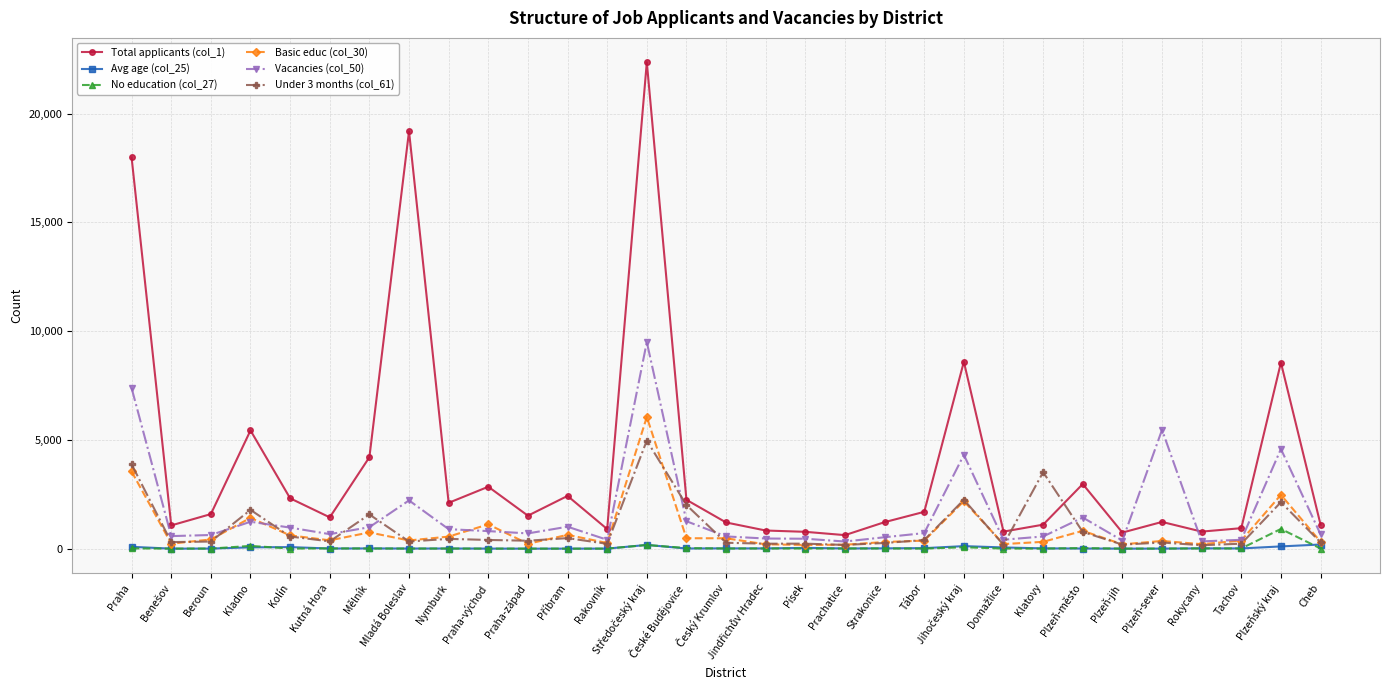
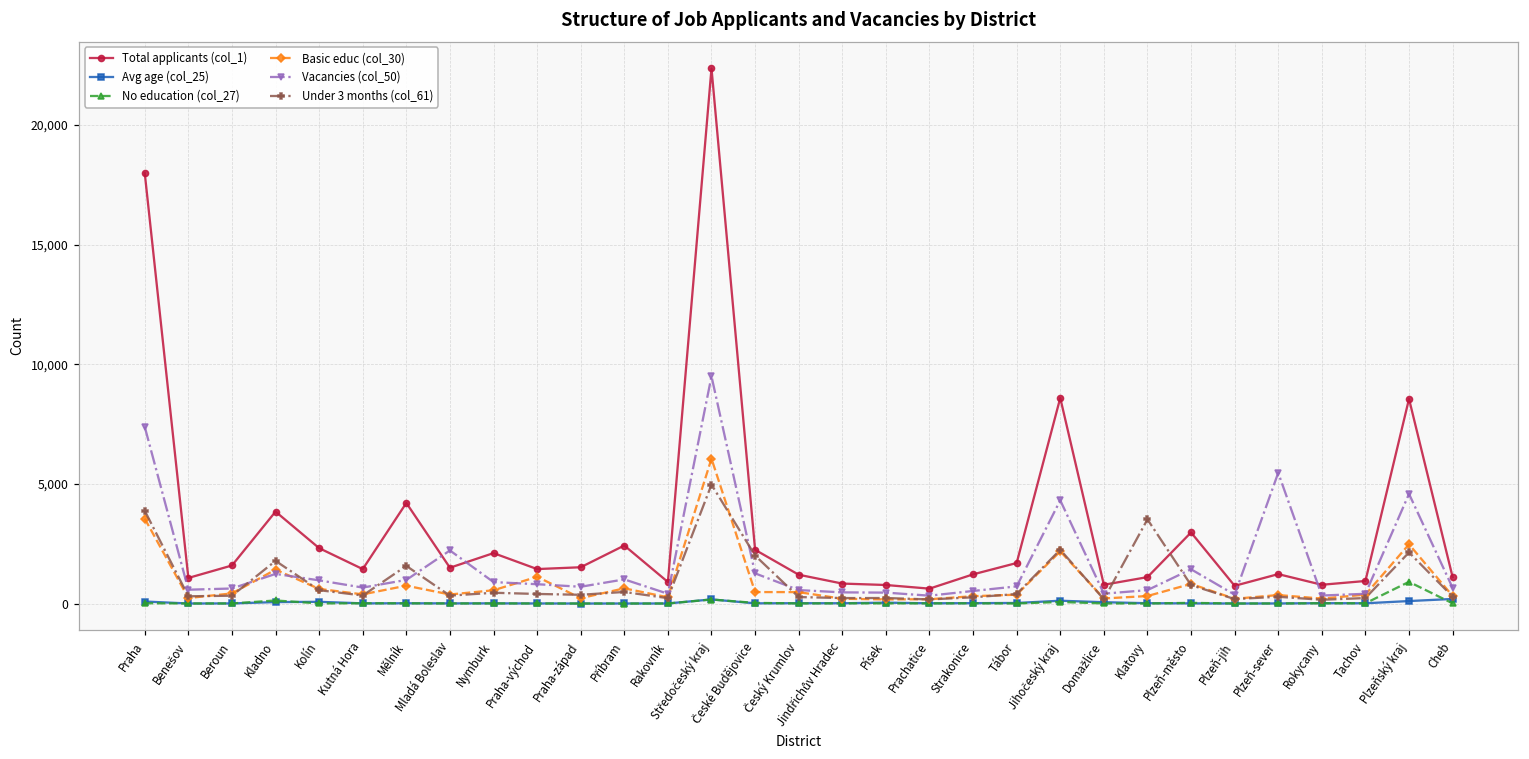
Total applicants (col_1), Kladno: 5,400 -> 3,800
Total applicants (col_1), Mladá Boleslav: 19,200 -> 1,500
Total applicants (col_1), Praha-východ: 2,800 -> 1,400
